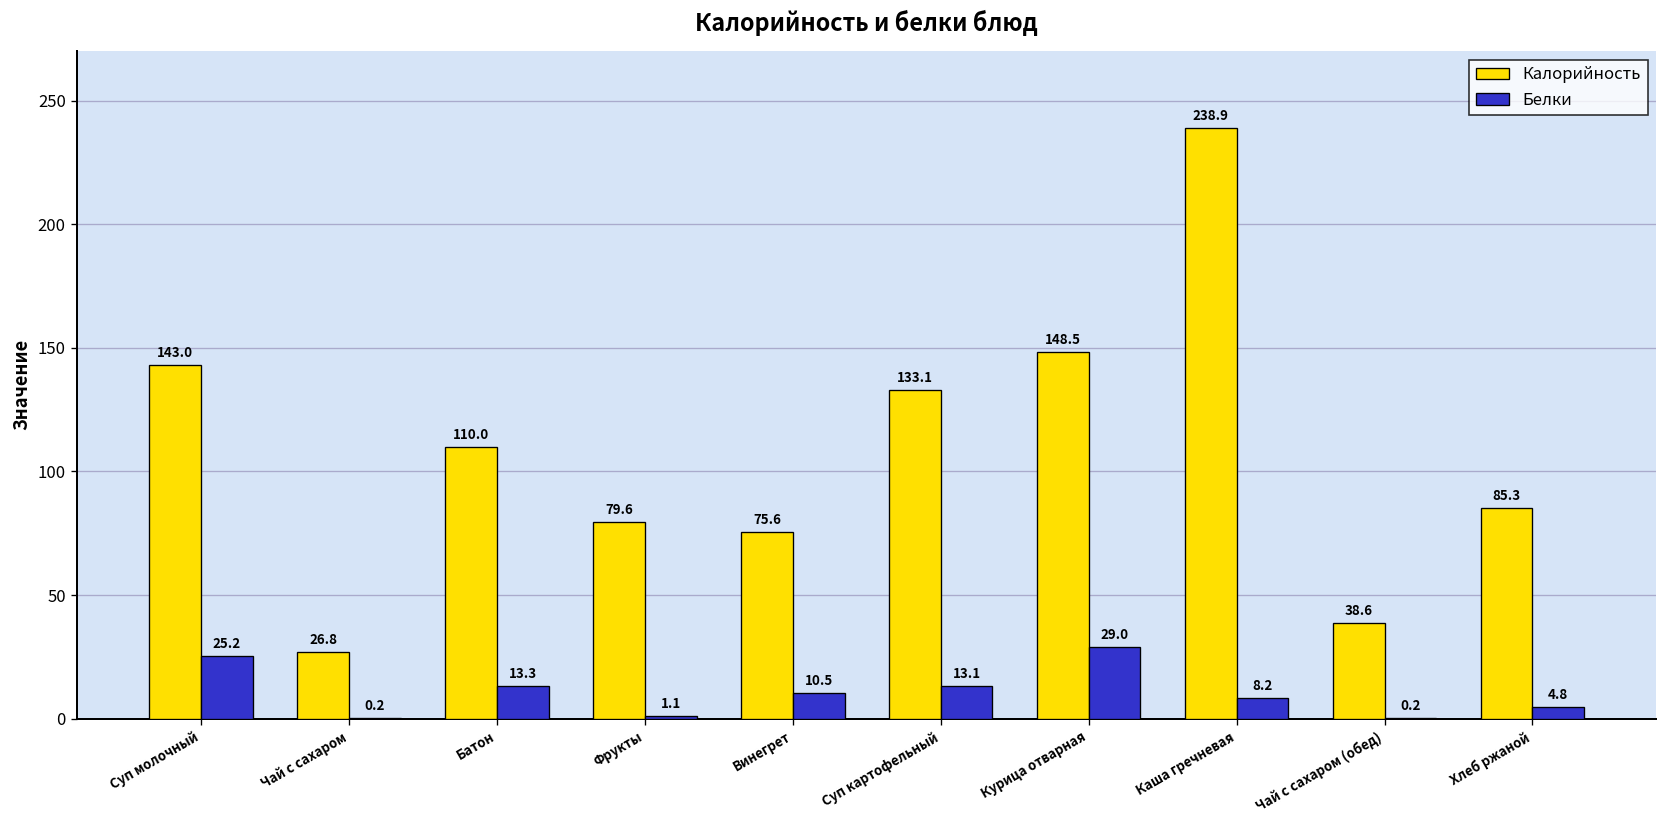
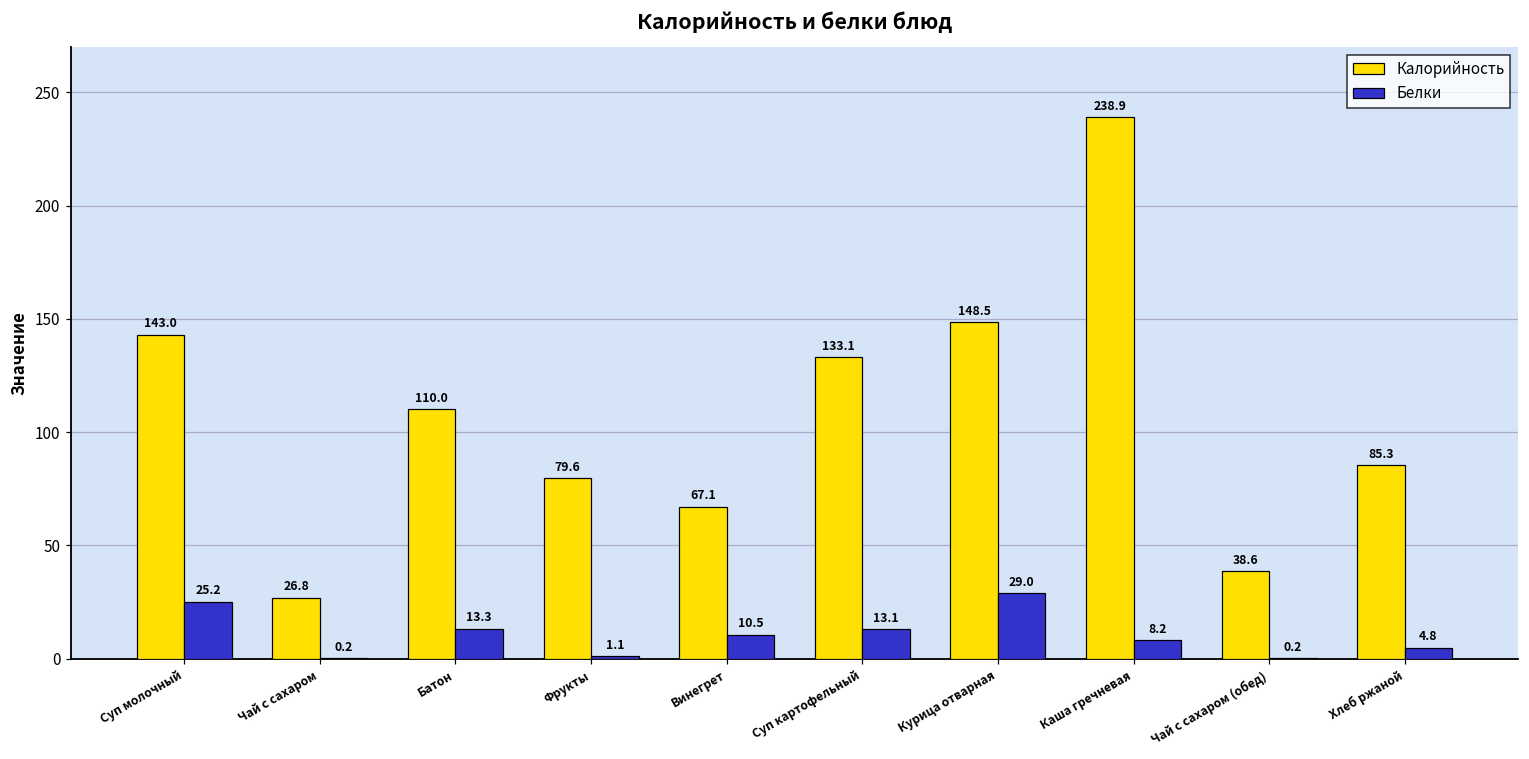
Калорийность, Винегрет: 75.6 -> 67.1
